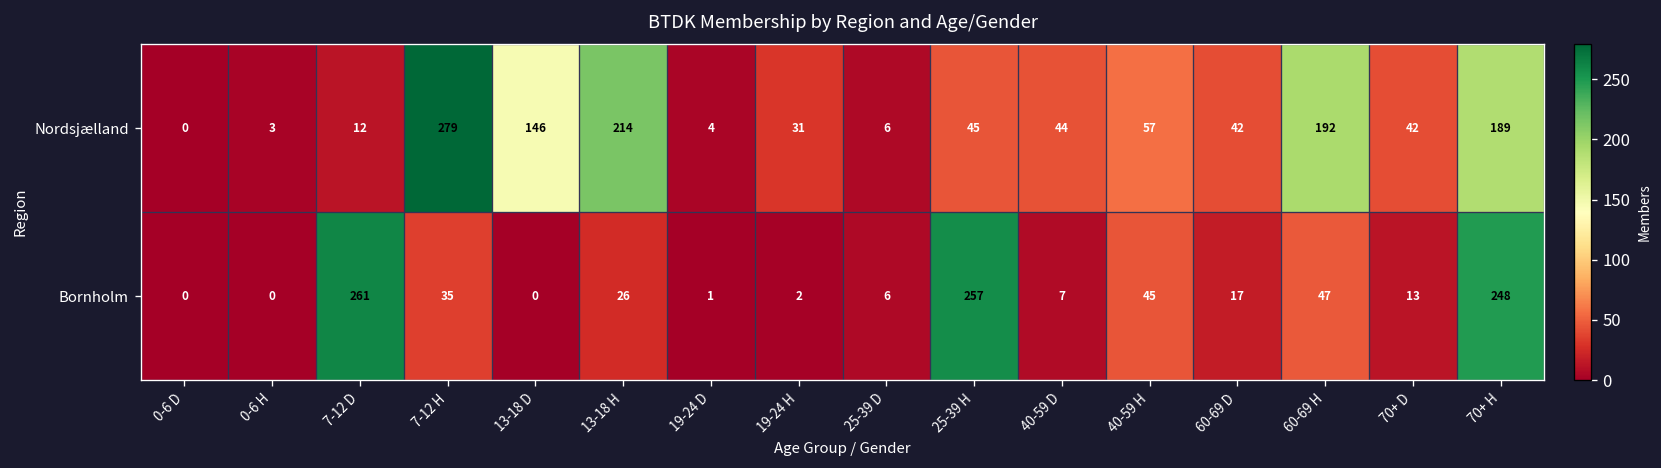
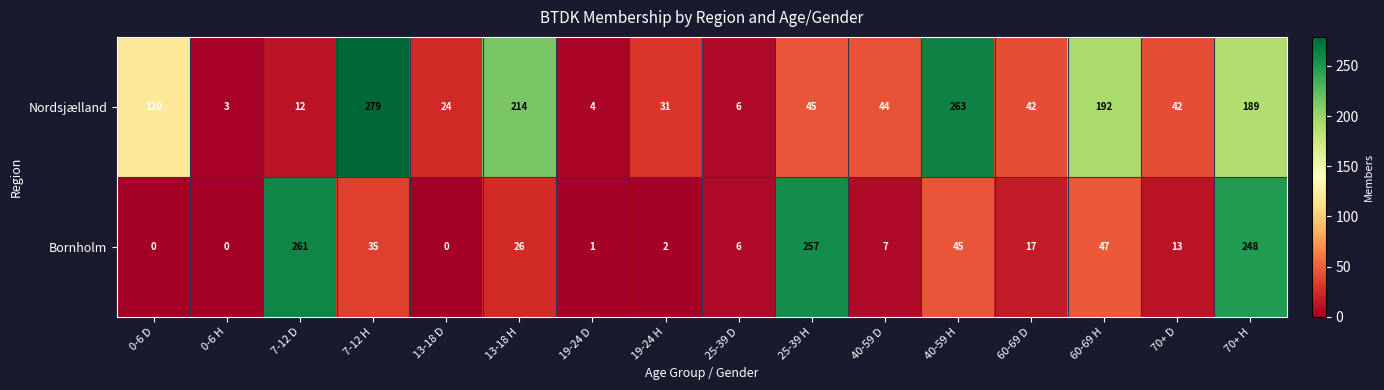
Nordsjælland, 0-6 D: 0 -> 120
Nordsjælland, 13-18 D: 146 -> 24
Nordsjælland, 40-59 H: 57 -> 263
